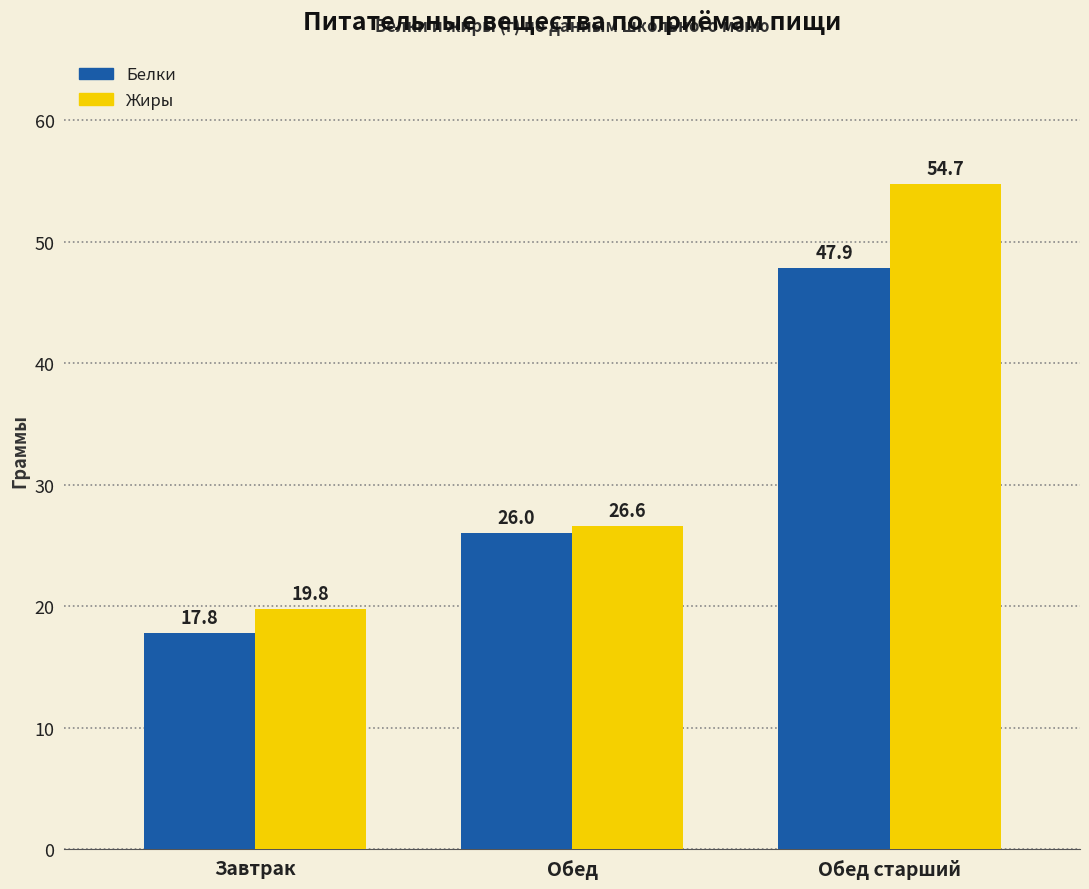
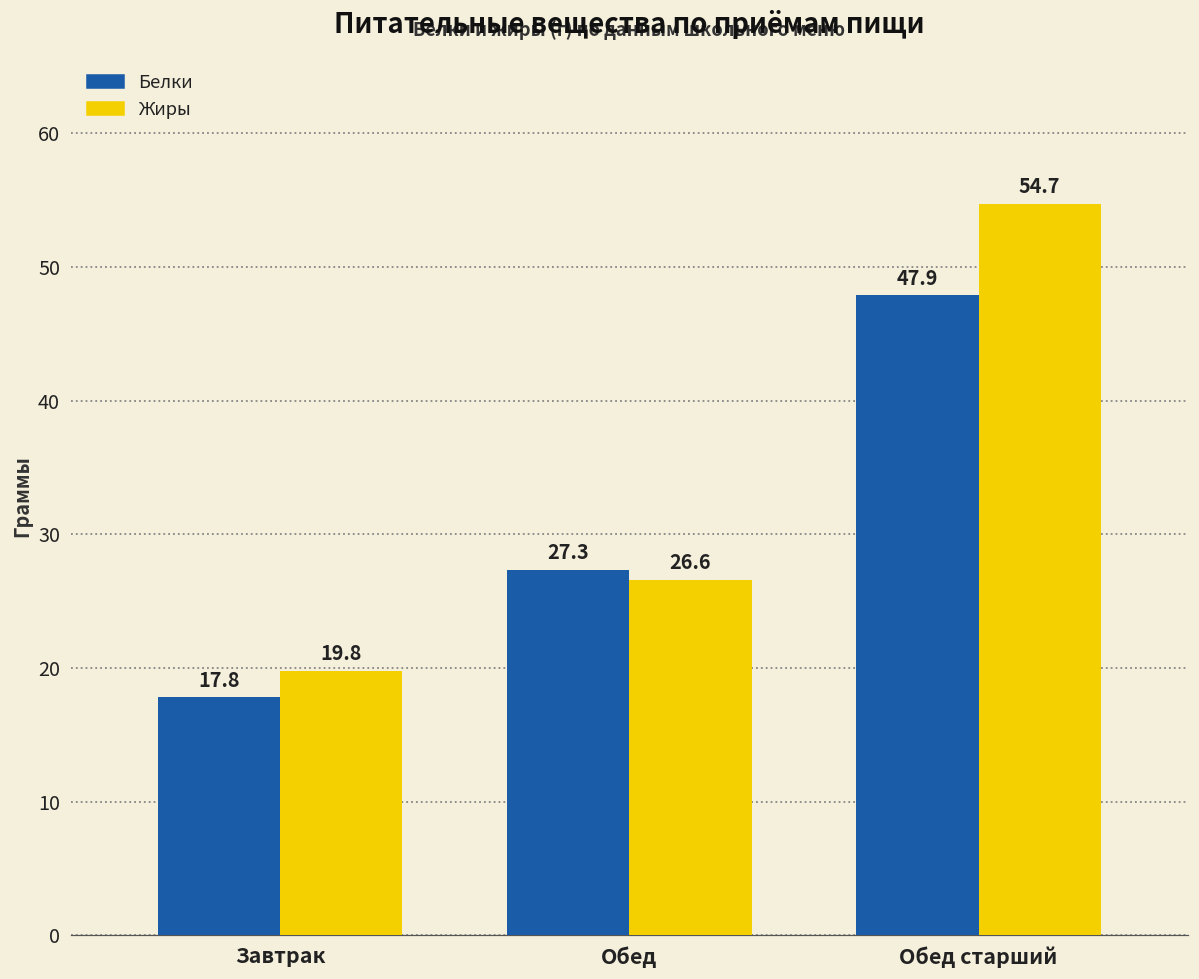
Белки, Обед: 26.0 -> 27.3
